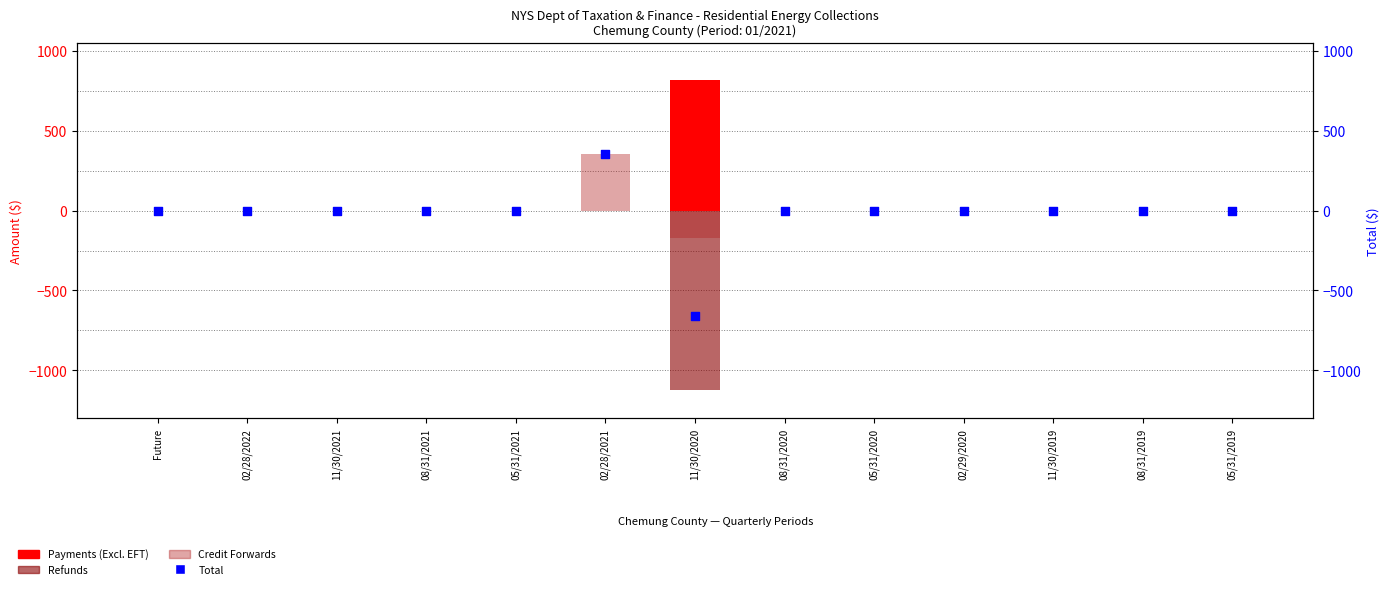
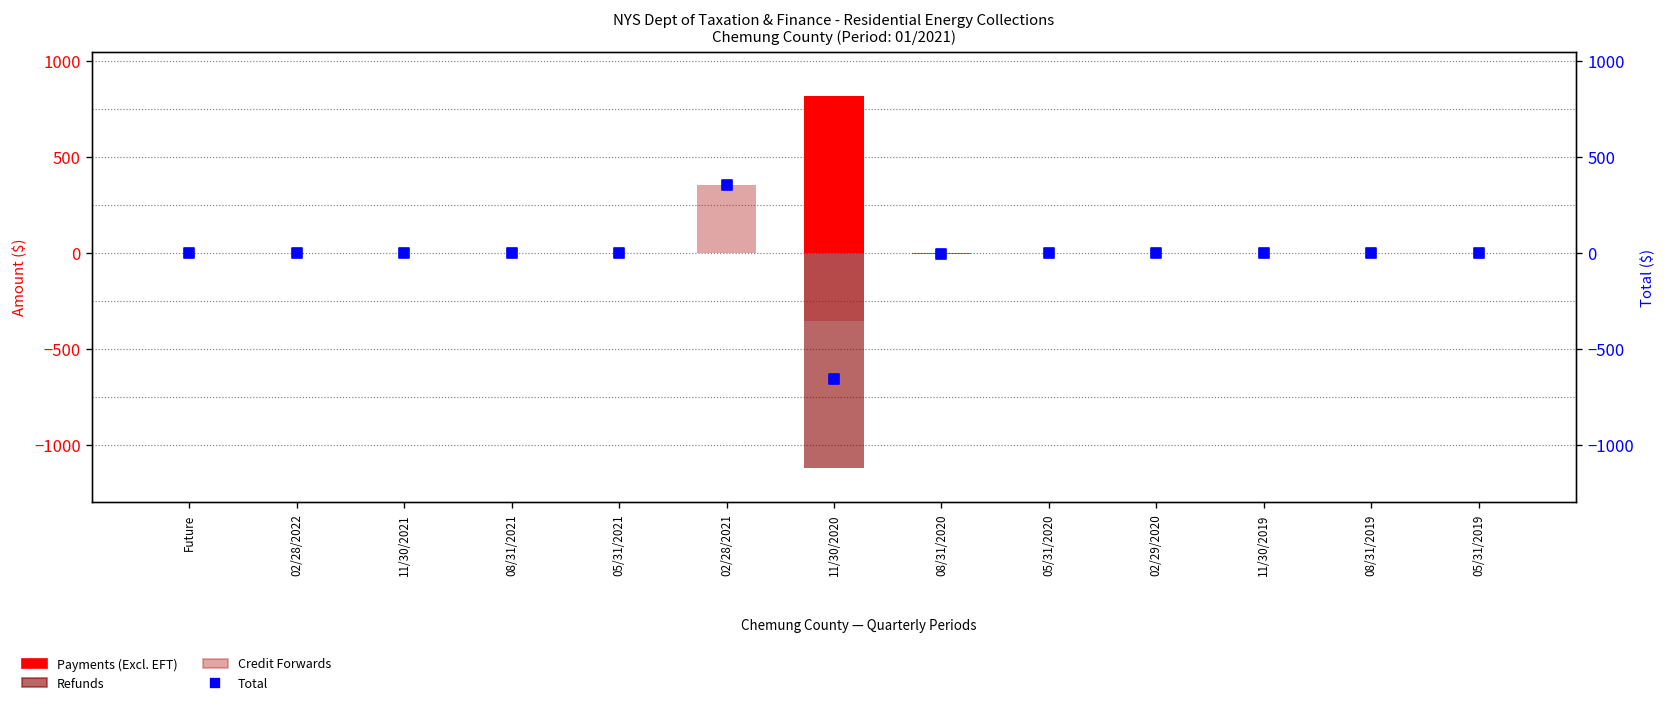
Credit Forwards, 11/30/2020: -170 -> -350
